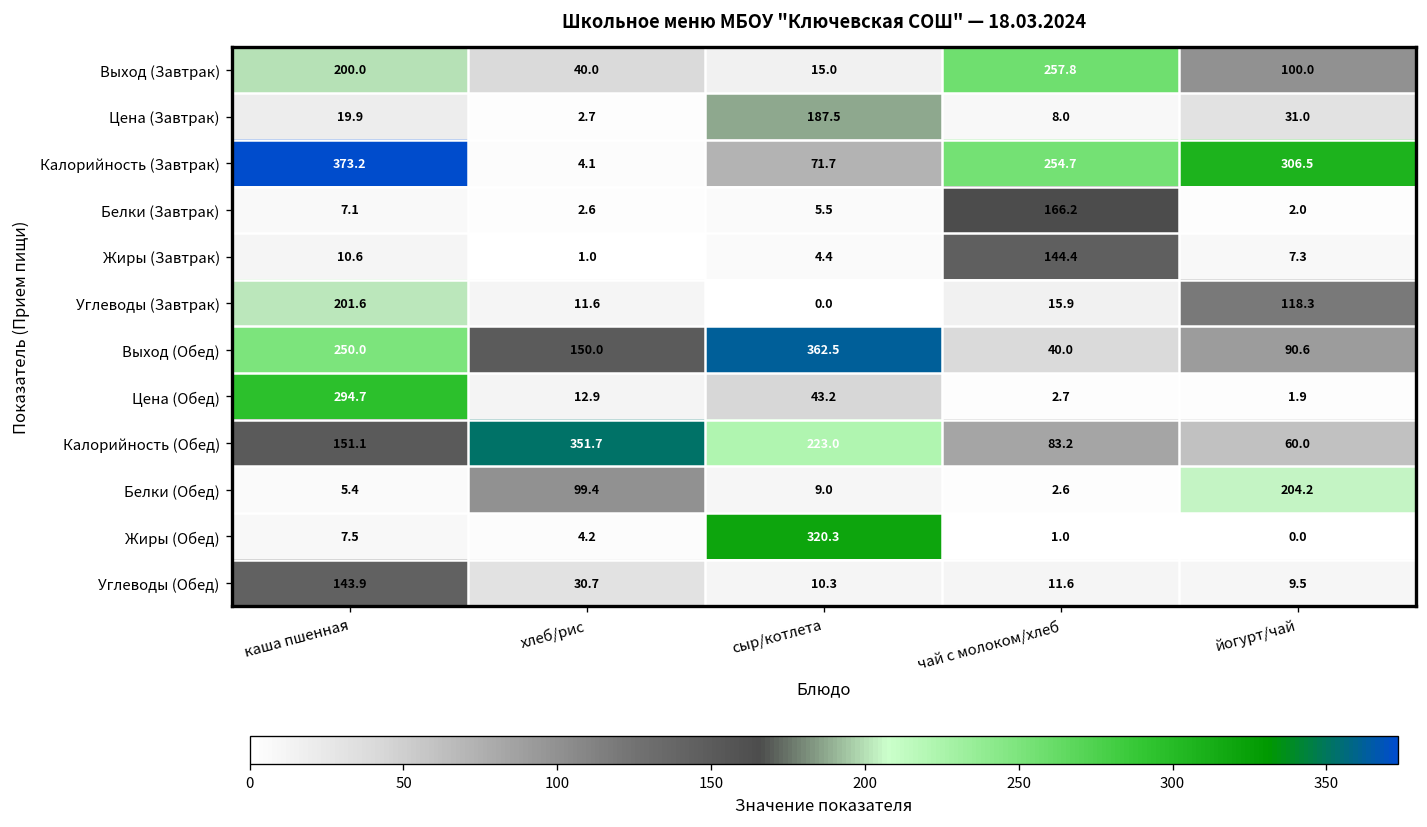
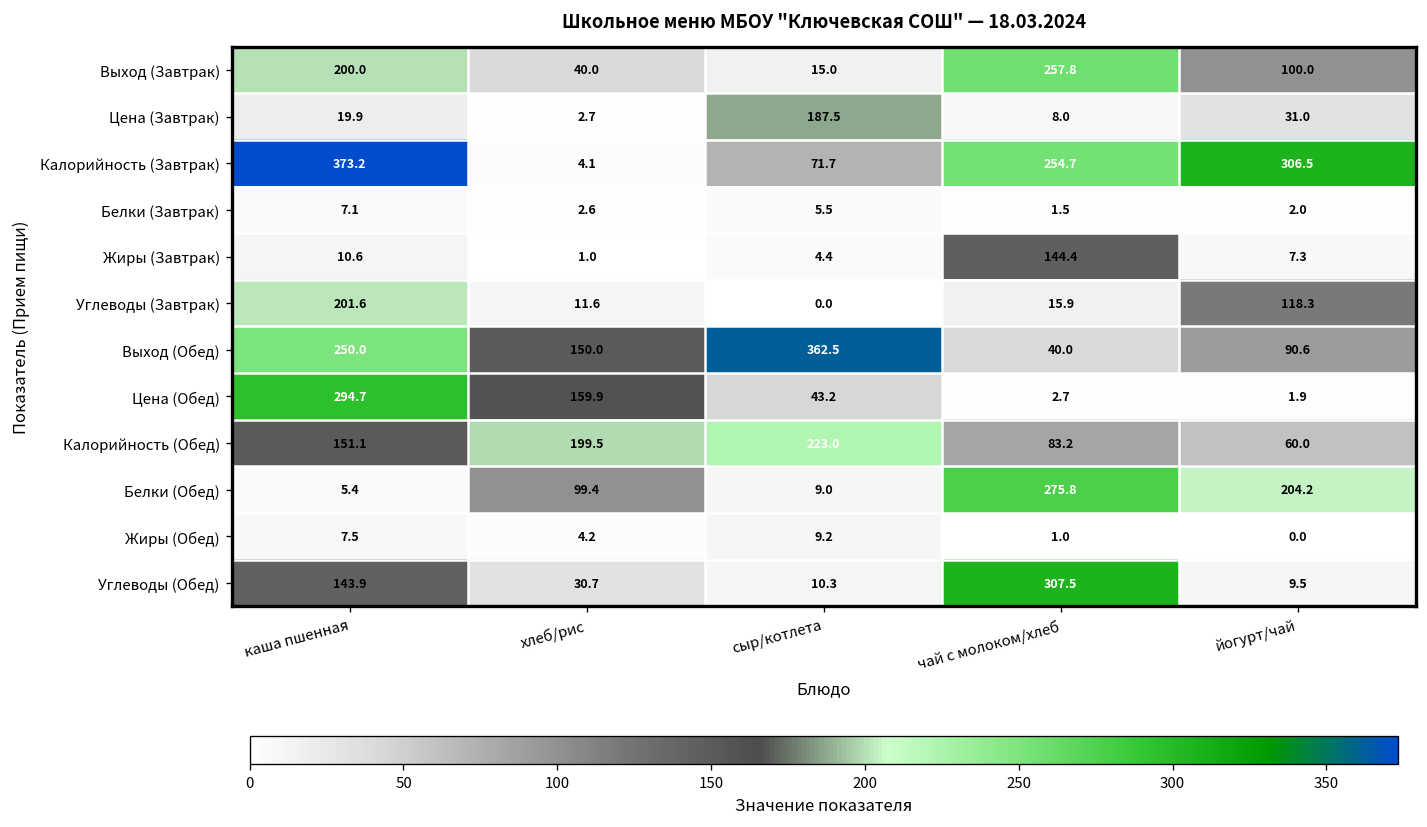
Белки (Завтрак), чай с молоком/хлеб: 166.2 -> 1.5
Цена (Обед), хлеб/рис: 12.9 -> 159.9
Калорийность (Обед), хлеб/рис: 351.7 -> 199.5
Белки (Обед), чай с молоком/хлеб: 2.6 -> 275.8
Жиры (Обед), сыр/котлета: 320.3 -> 9.2
Углеводы (Обед), чай с молоком/хлеб: 11.6 -> 307.5
